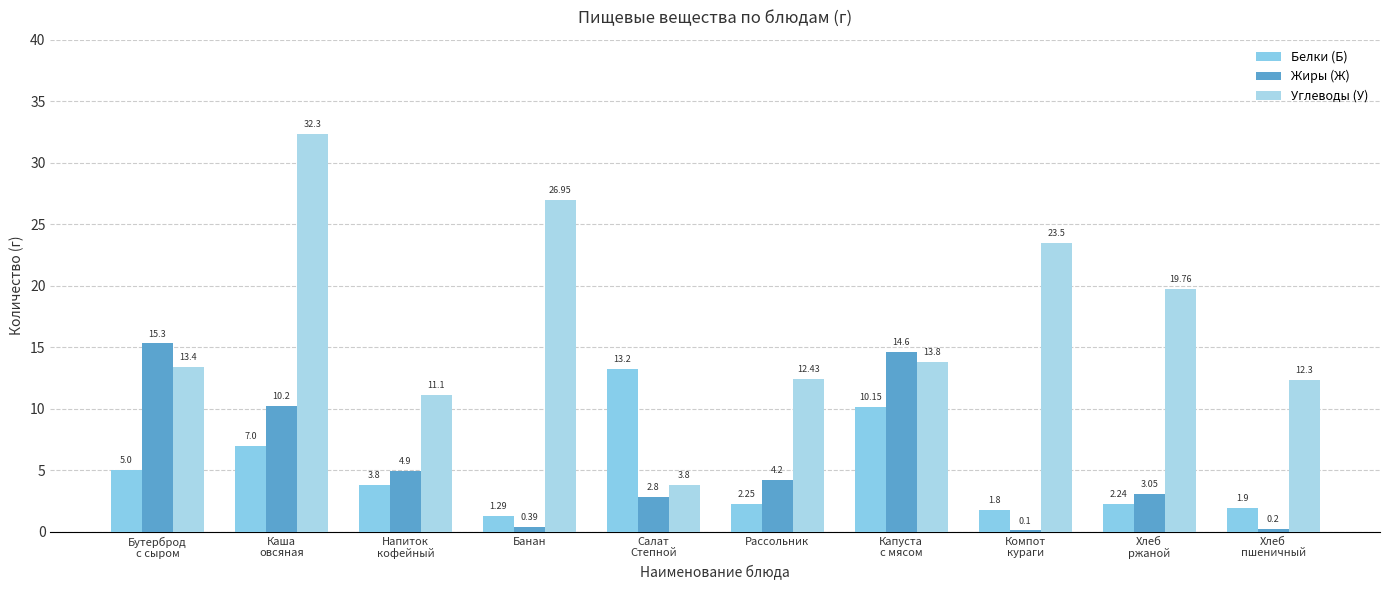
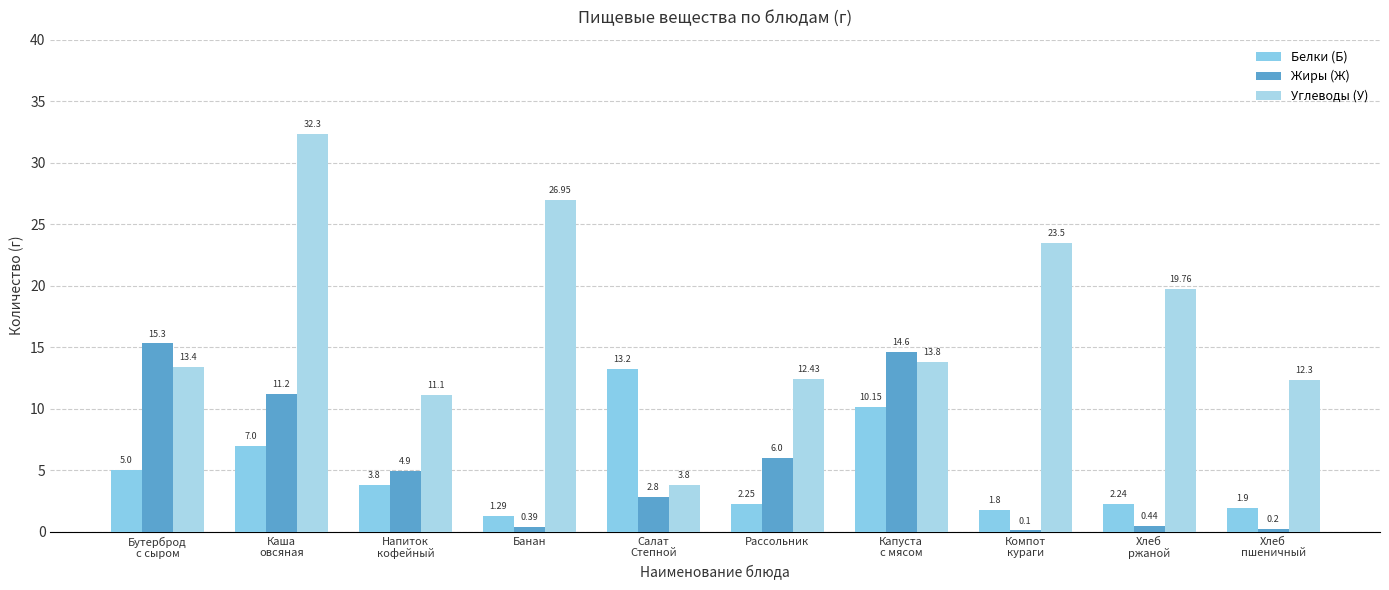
Жиры (Ж), Каша овсяная: 10.2 -> 11.2
Жиры (Ж), Рассольник: 4.2 -> 6.0
Жиры (Ж), Хлеб ржаной: 3.05 -> 0.44
